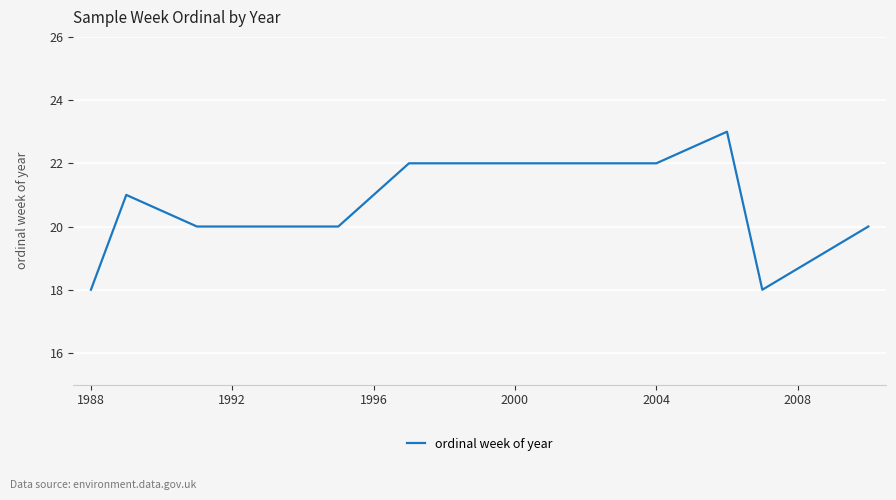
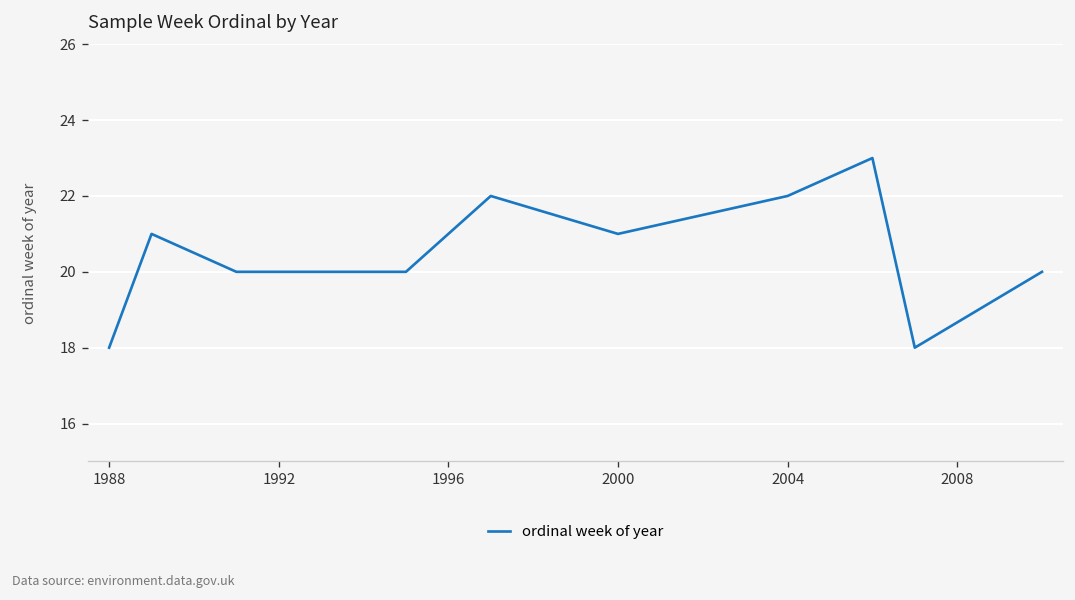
2000: 22 -> 21
